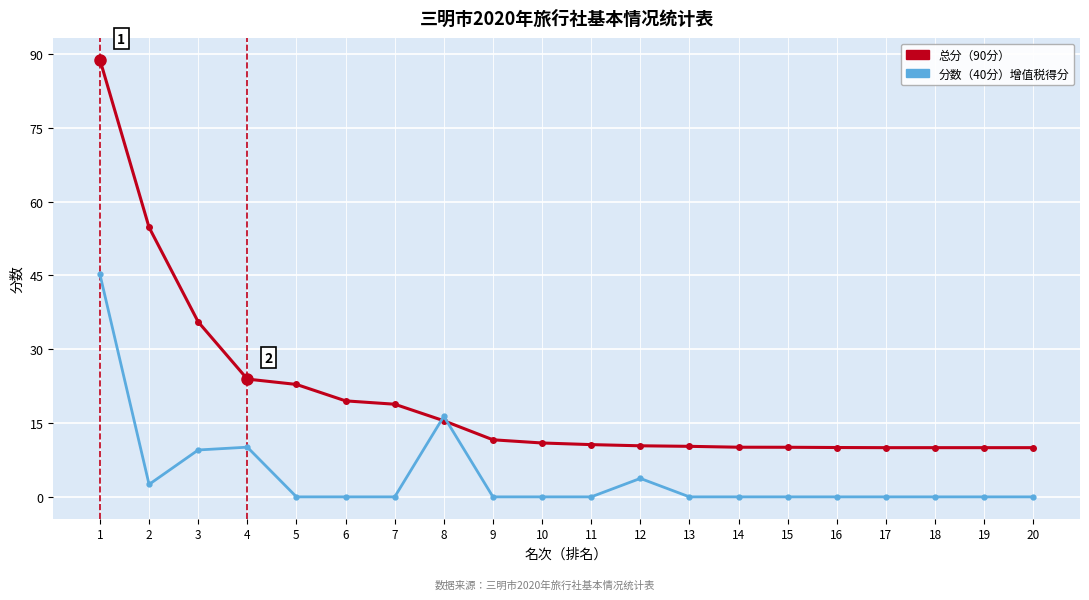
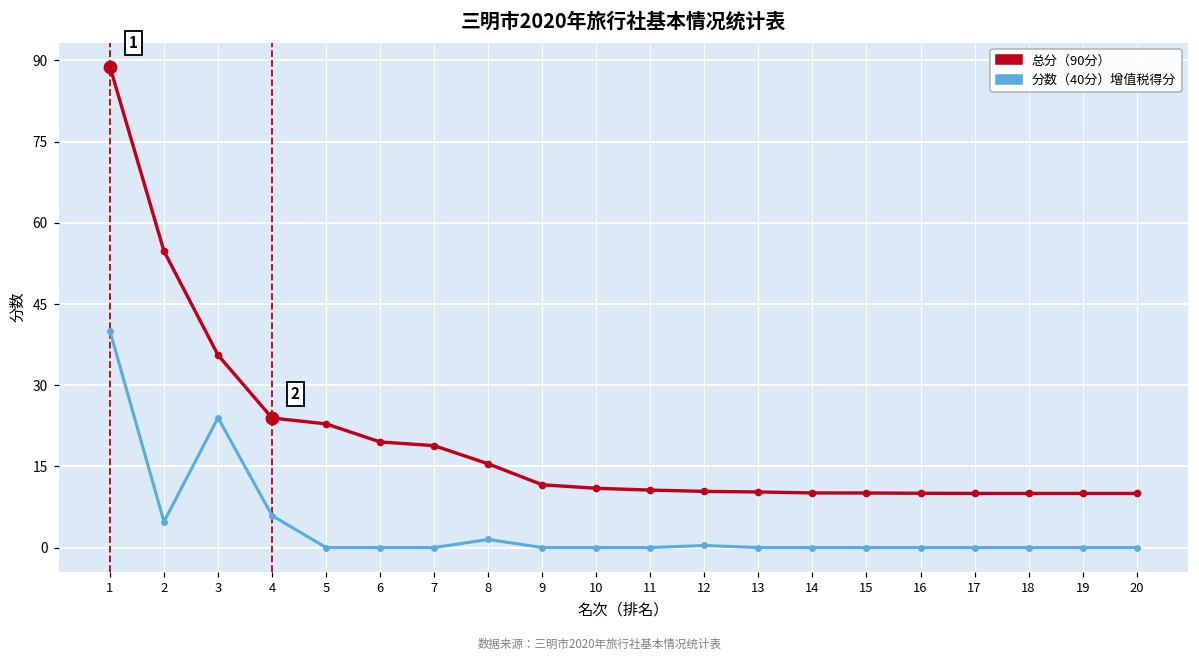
分数（40分）增值税得分, 1: 45 -> 40
分数（40分）增值税得分, 2: 3 -> 5
分数（40分）增值税得分, 3: 10 -> 24
分数（40分）增值税得分, 4: 10 -> 6
分数（40分）增值税得分, 8: 16 -> 1
分数（40分）增值税得分, 12: 4 -> 0
